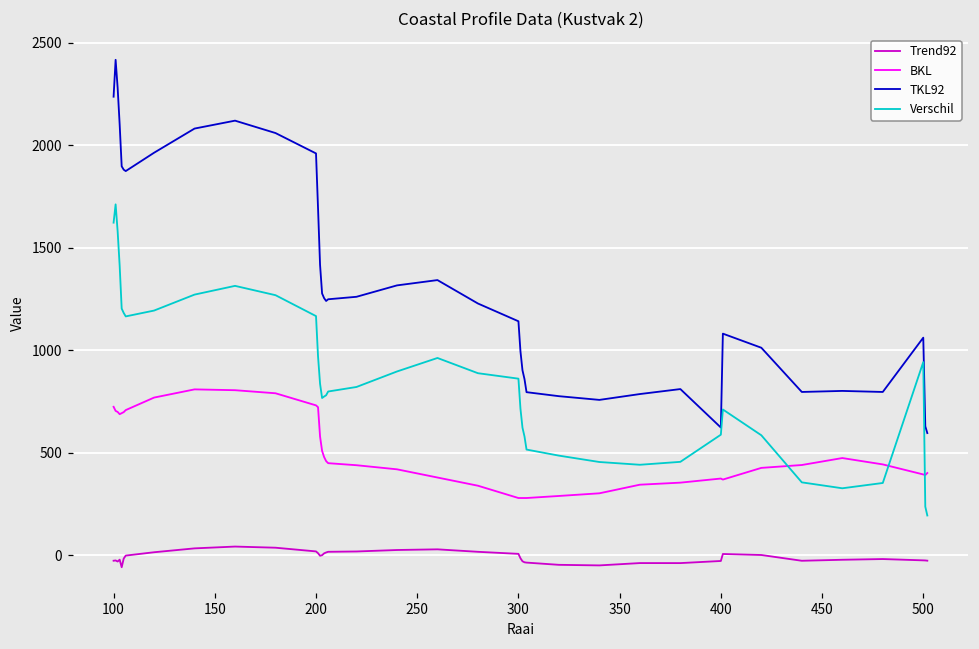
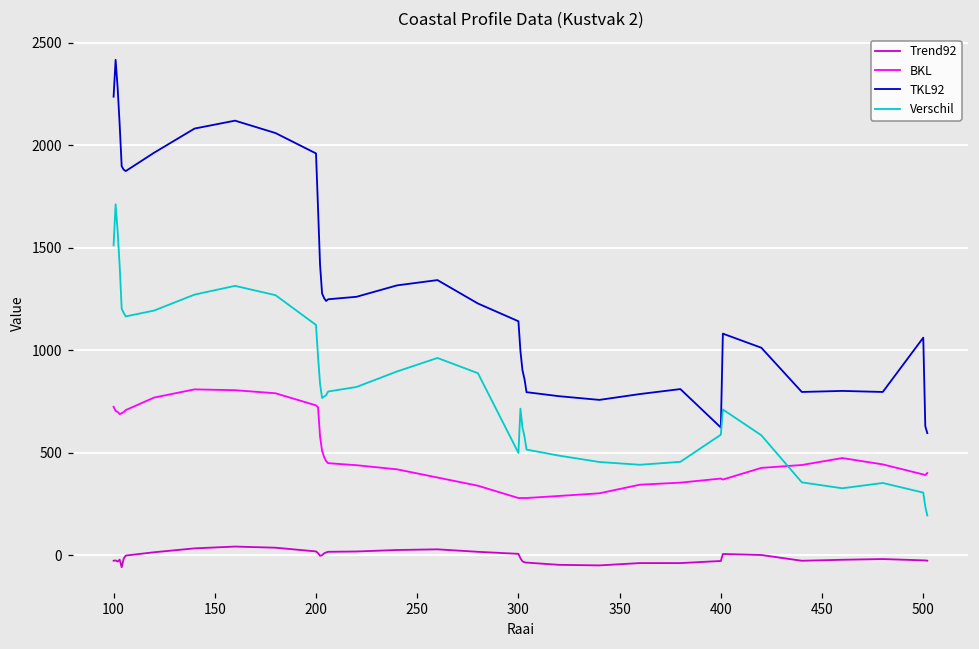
Verschil, 100: 1620 -> 1510
Verschil, 200: 1170 -> 1120
Verschil, 300: 860 -> 500
Verschil, 500: 940 -> 310
